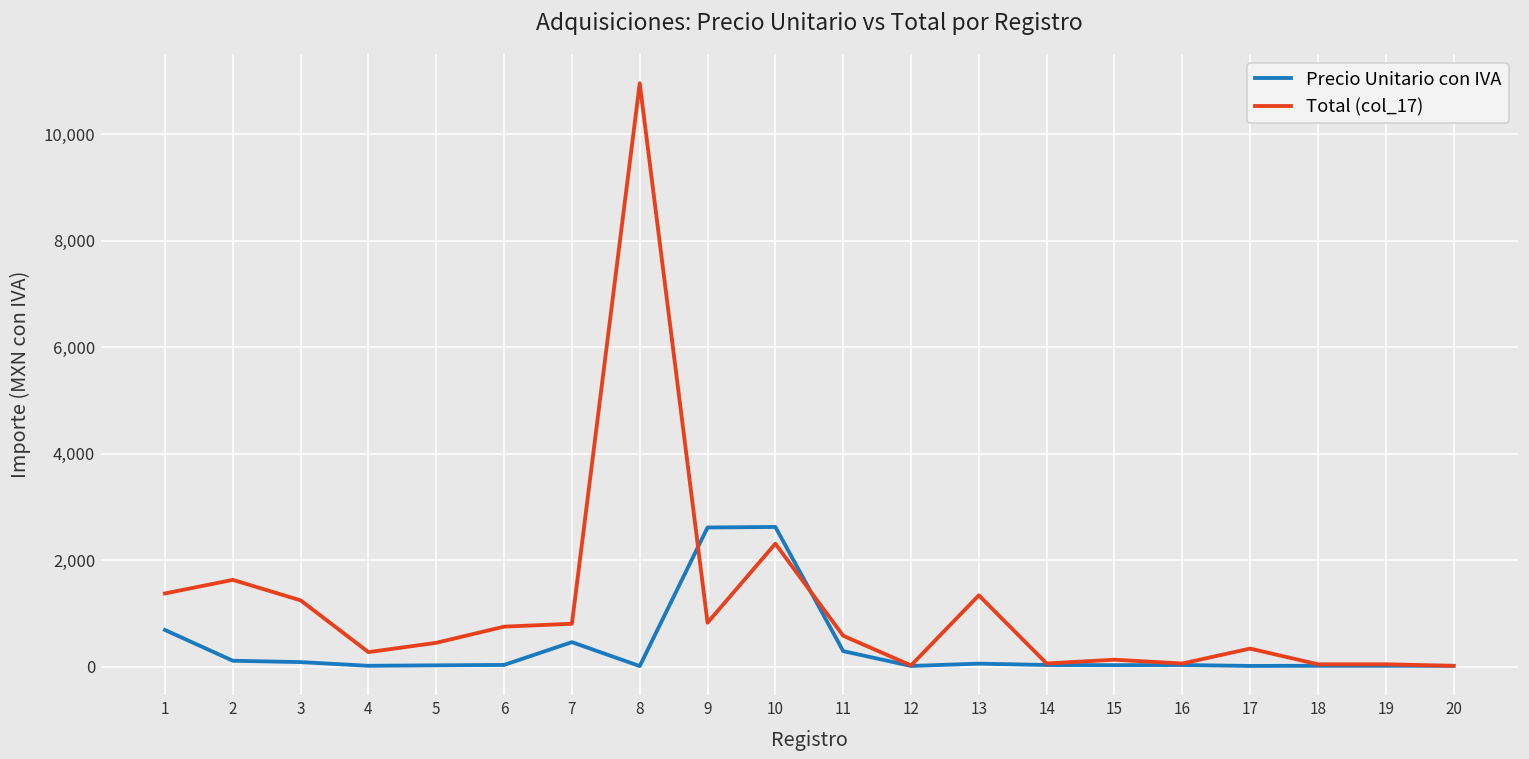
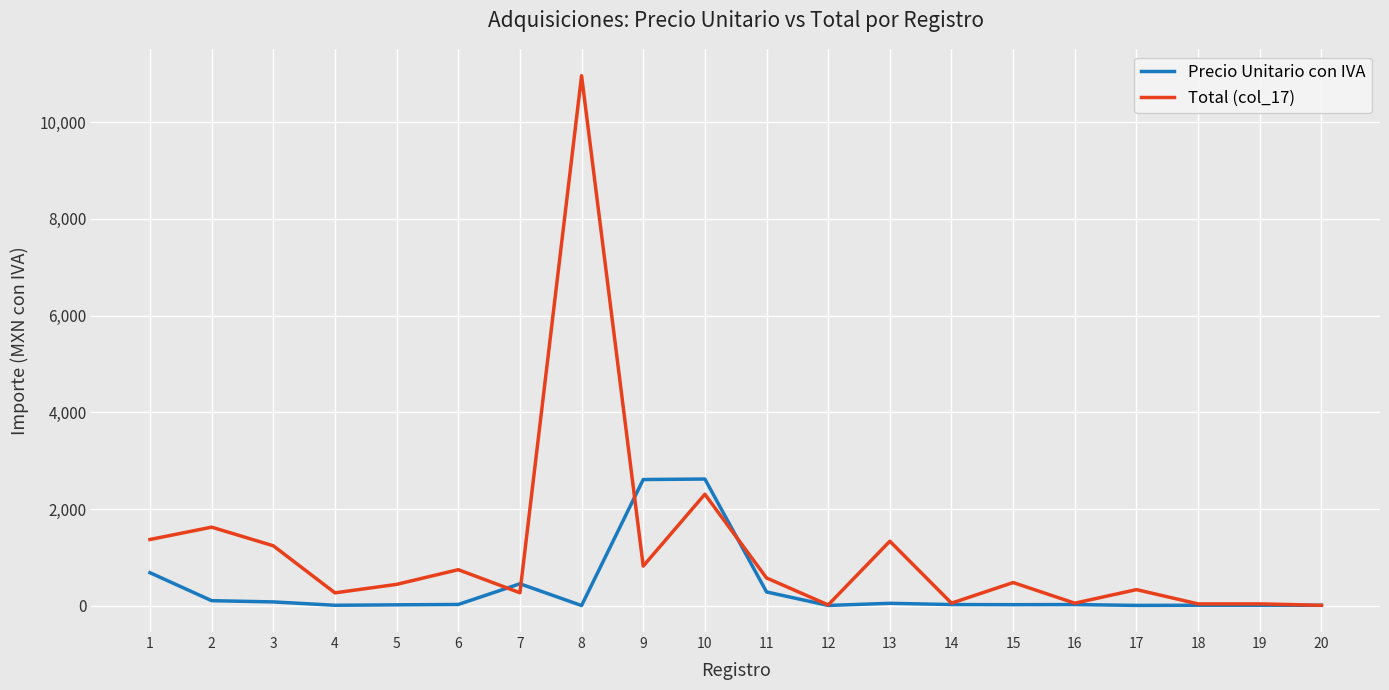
Total (col_17), 7: 800 -> 300
Total (col_17), 15: 100 -> 500
